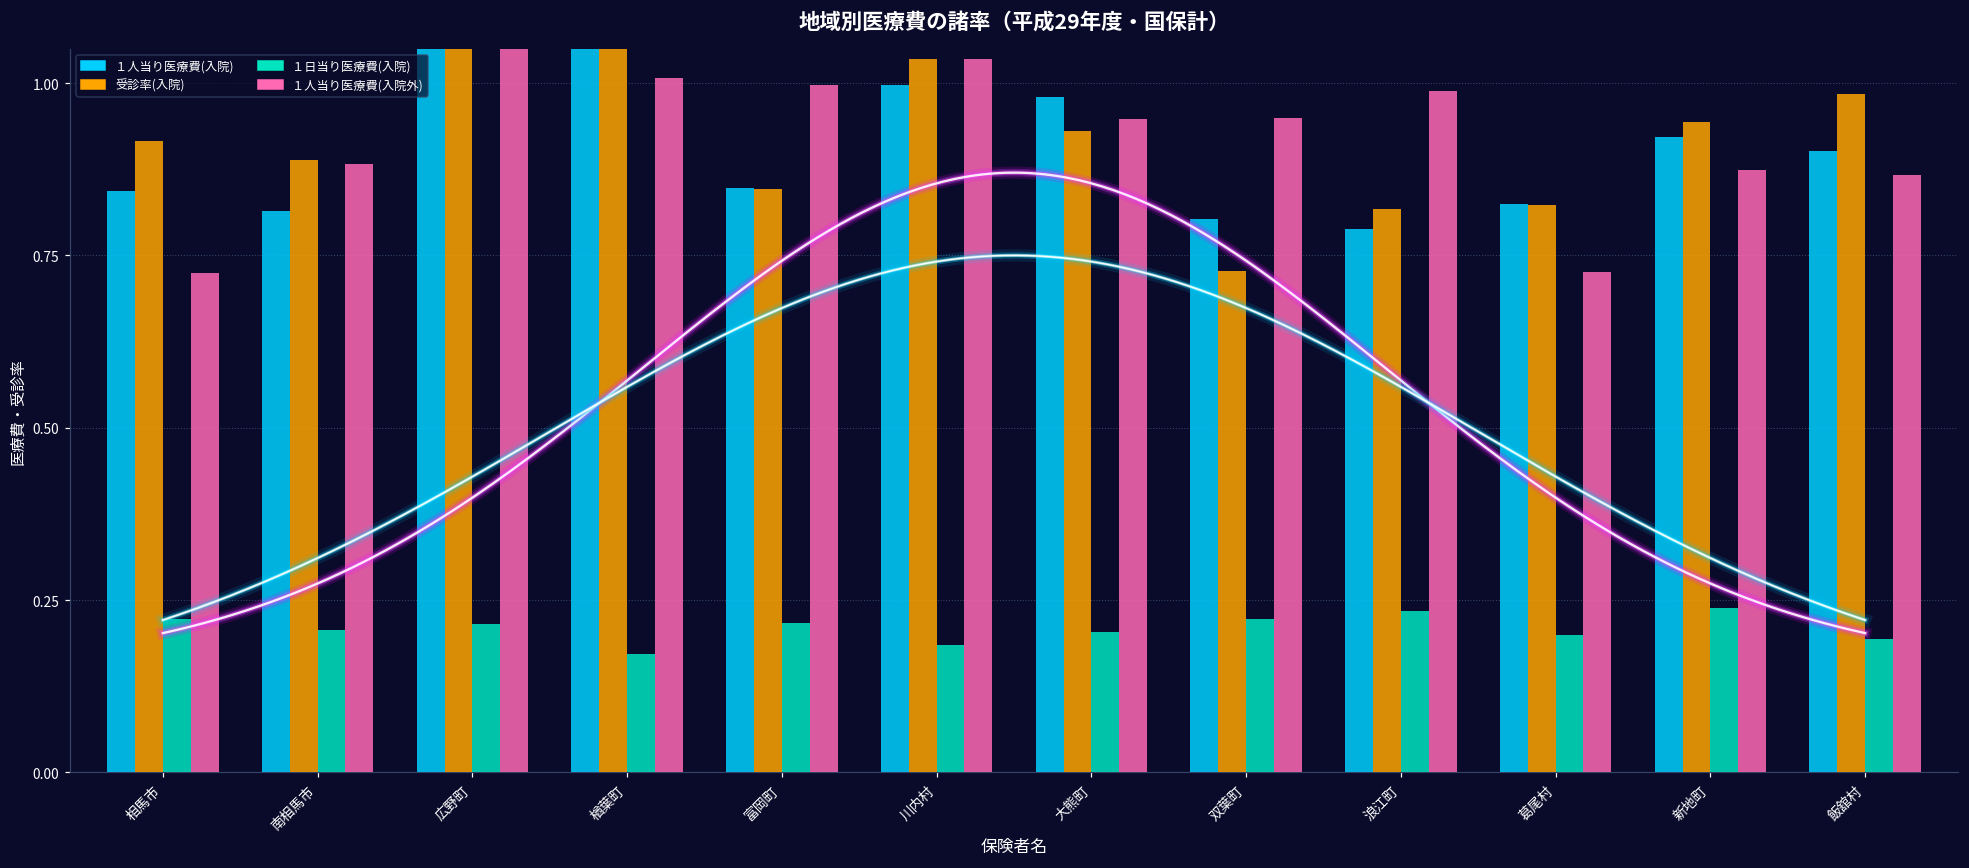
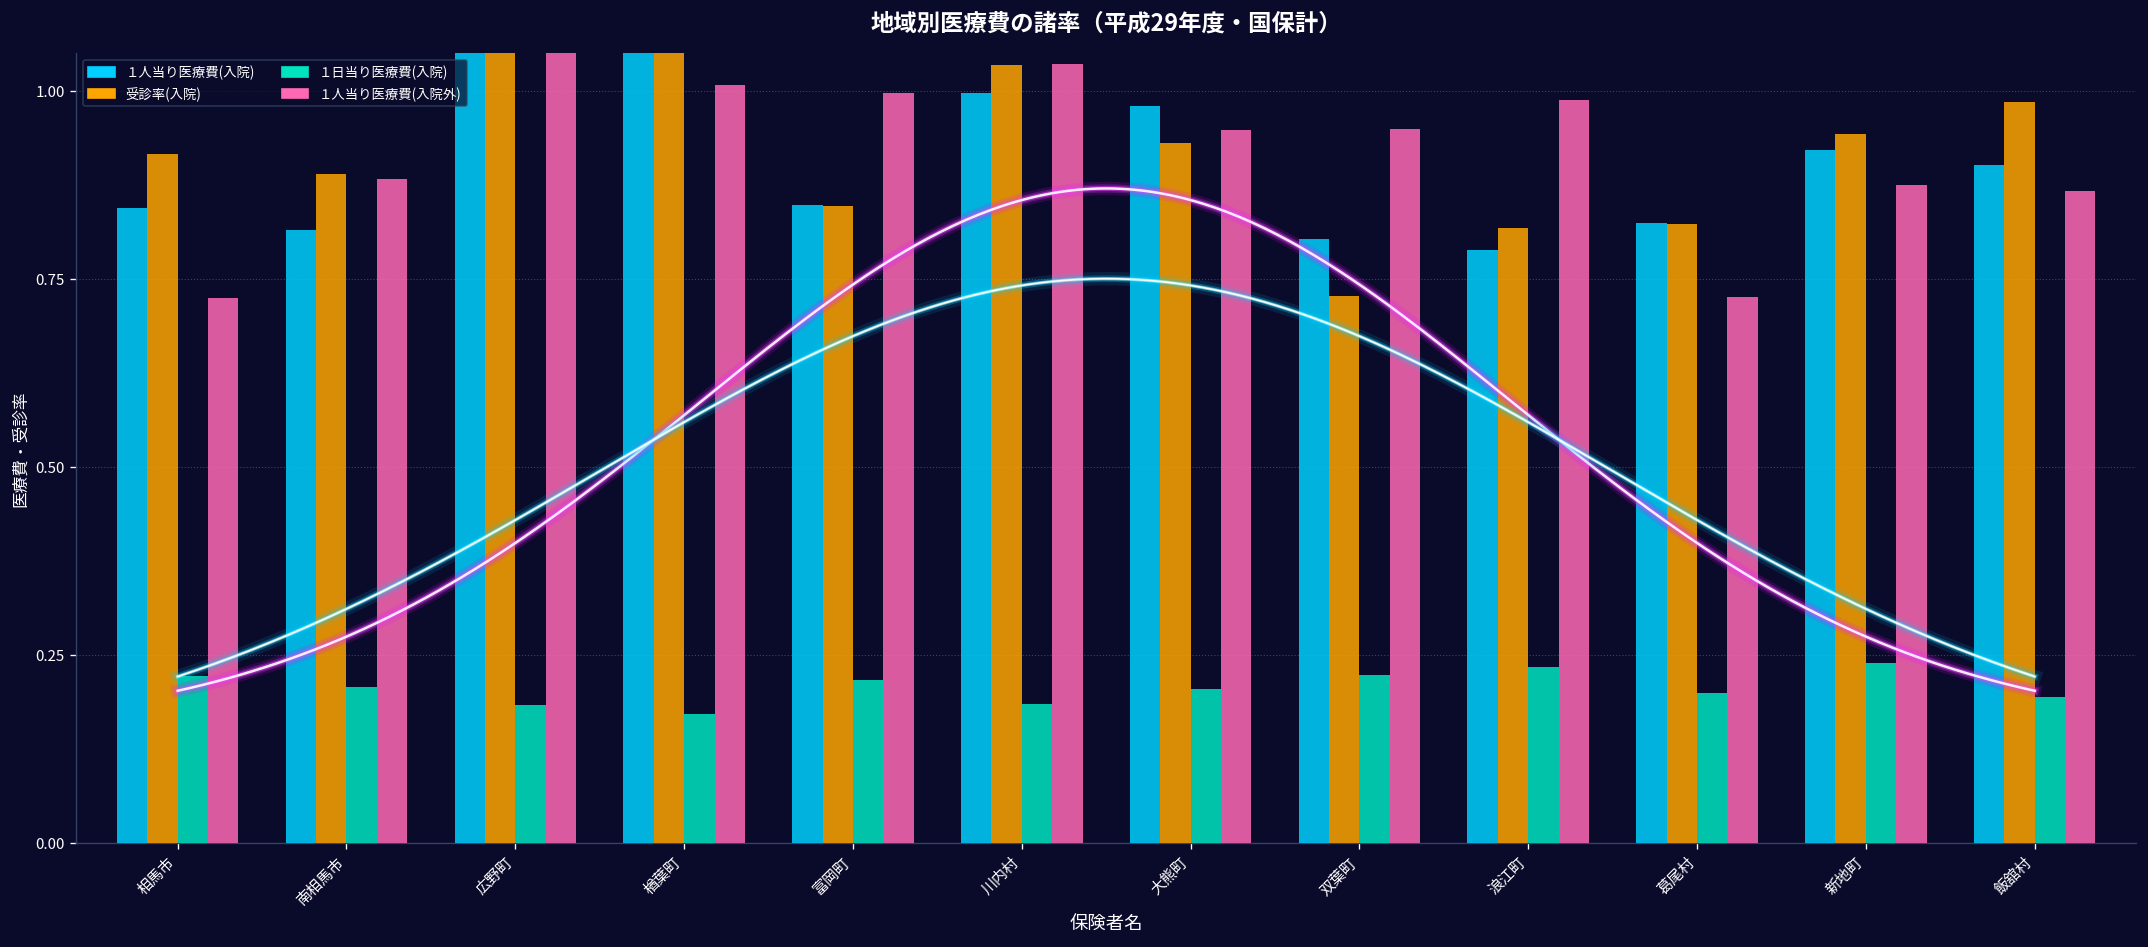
１日当り医療費(入院), 広野町: 0.22 -> 0.18
